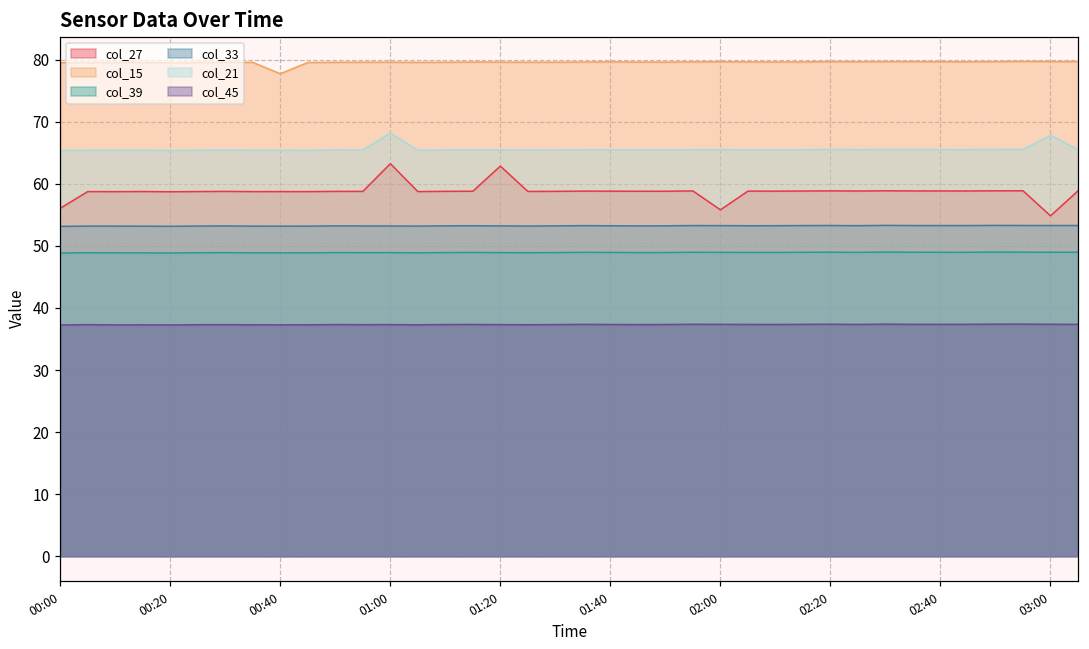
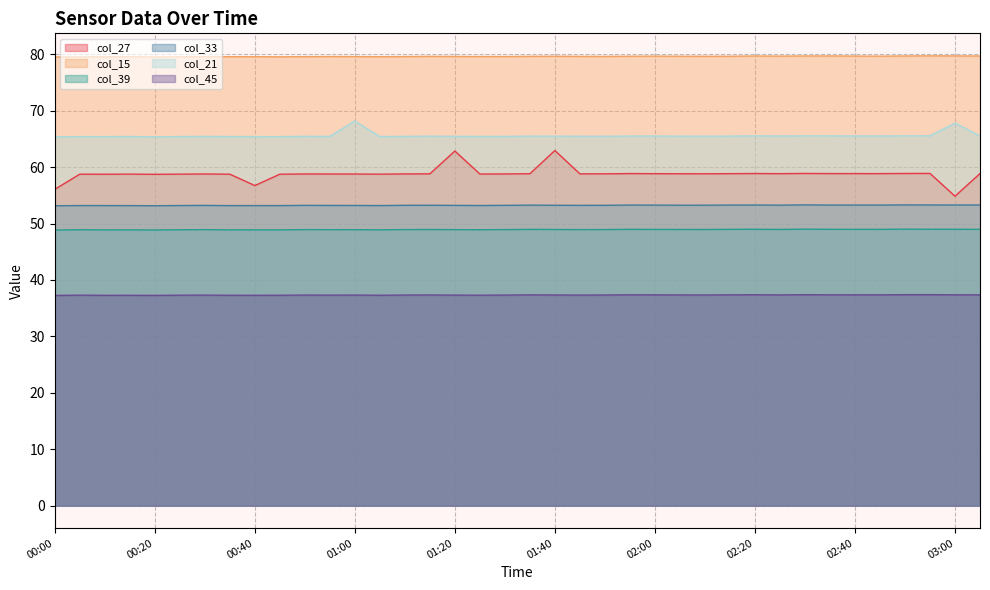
col_27, 00:40: 59 -> 57
col_15, 00:40: 78 -> 80
col_27, 01:00: 63 -> 59
col_27, 01:40: 59 -> 63
col_27, 02:00: 56 -> 59
